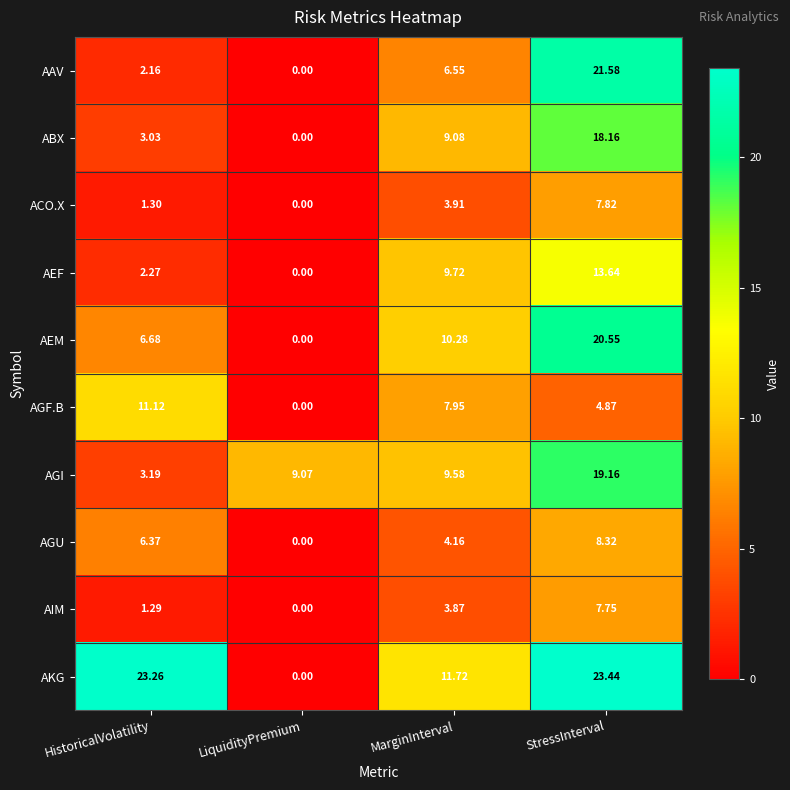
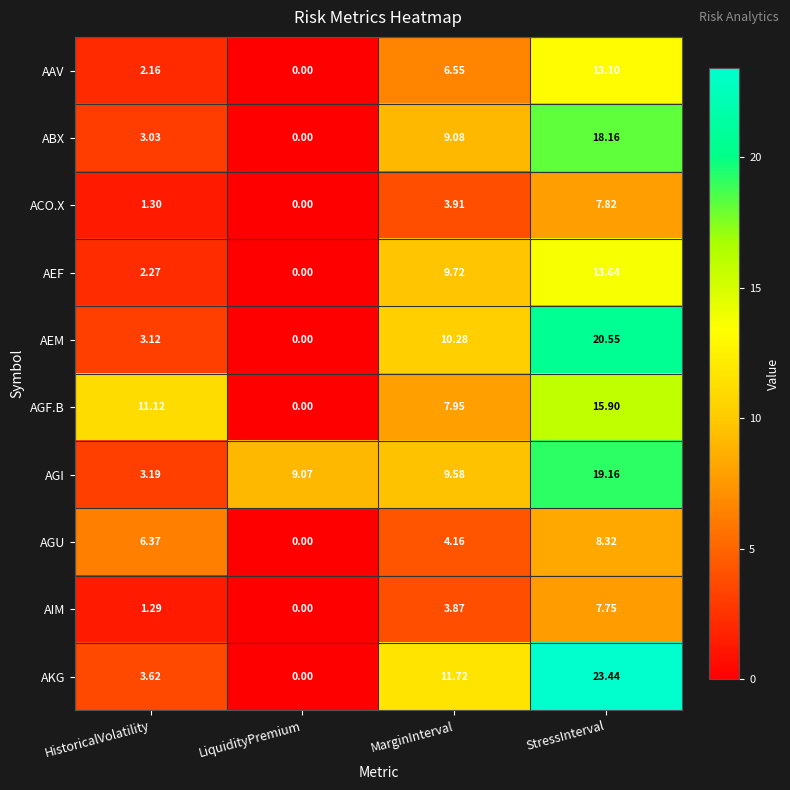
AAV, StressInterval: 21.58 -> 13.10
AEM, HistoricalVolatility: 6.68 -> 3.12
AGF.B, StressInterval: 4.87 -> 15.90
AKG, HistoricalVolatility: 23.26 -> 3.62
